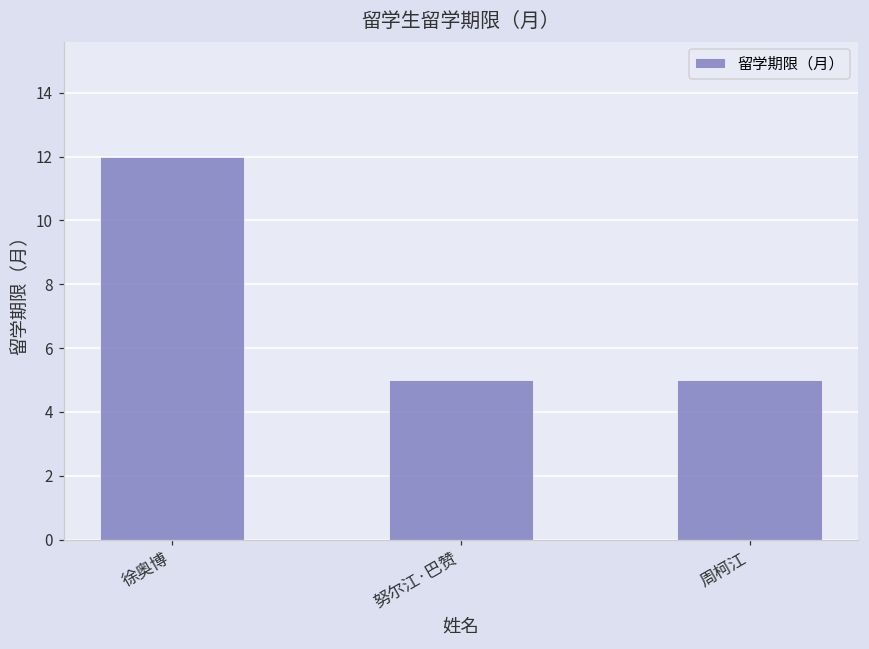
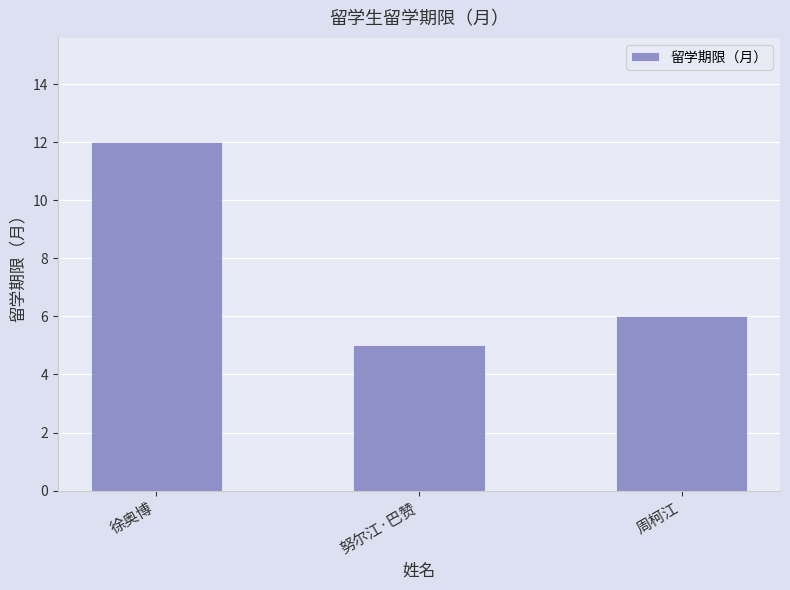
周柯江: 5 -> 6
